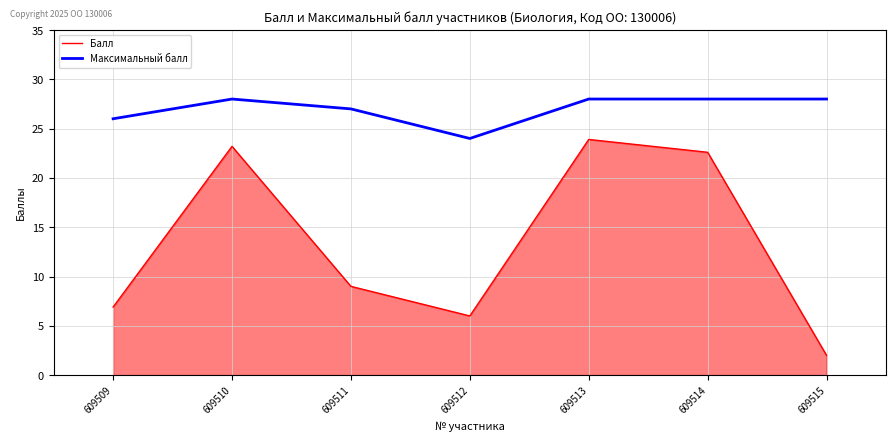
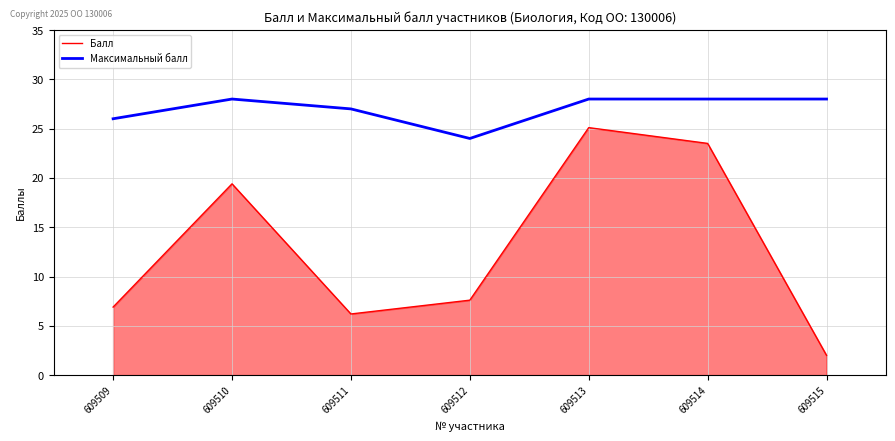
Балл, 609510: 23 -> 19
Балл, 609511: 9 -> 6
Балл, 609512: 6 -> 8
Балл, 609513: 24 -> 25
Балл, 609514: 23 -> 24
